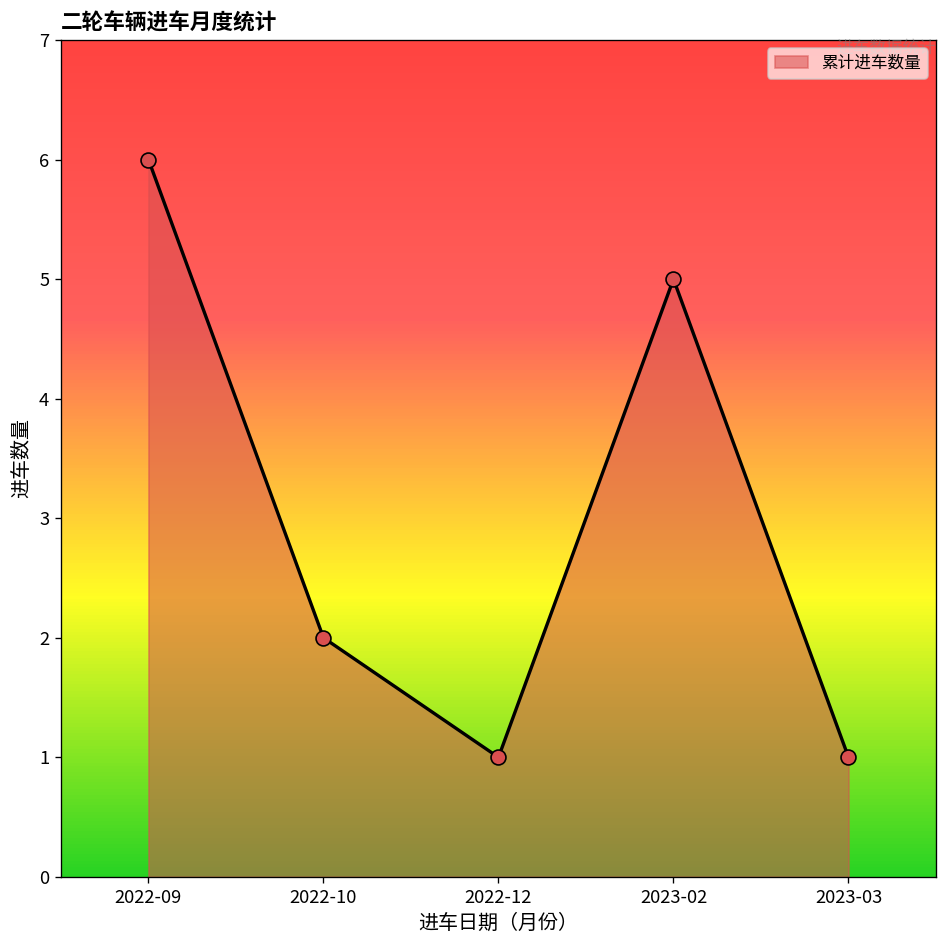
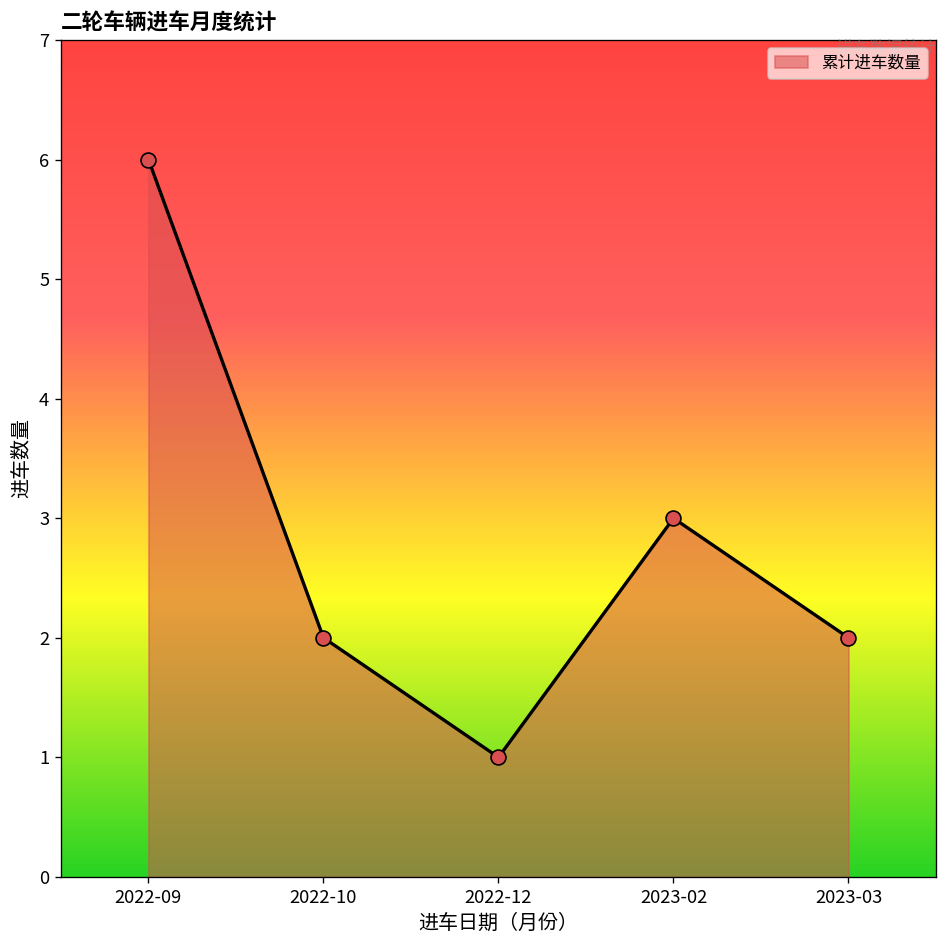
2023-02: 5 -> 3
2023-03: 1 -> 2
